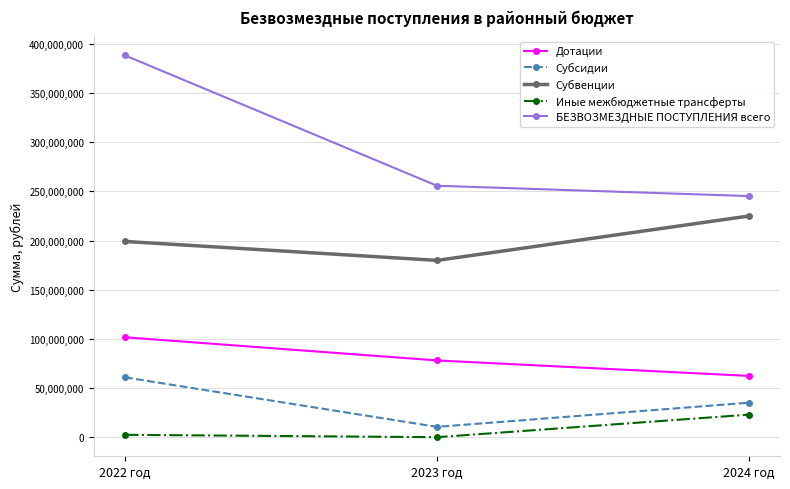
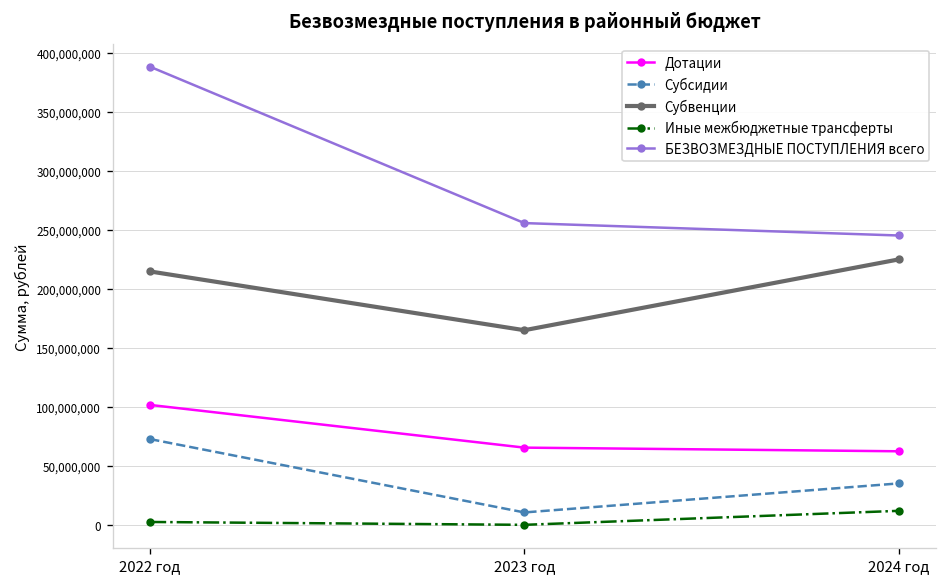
Субсидии, 2022 год: 60,000,000 -> 70,000,000
Субвенции, 2022 год: 200,000,000 -> 210,000,000
Дотации, 2023 год: 80,000,000 -> 70,000,000
Субвенции, 2023 год: 180,000,000 -> 160,000,000
Иные межбюджетные трансферты, 2024 год: 20,000,000 -> 10,000,000
